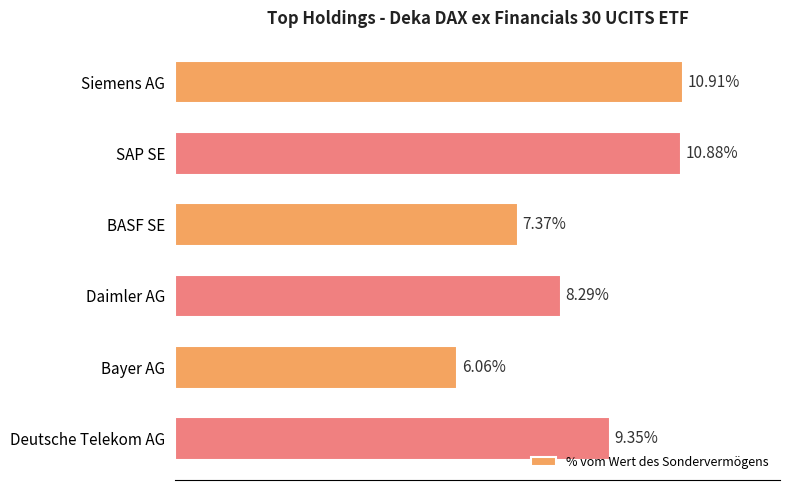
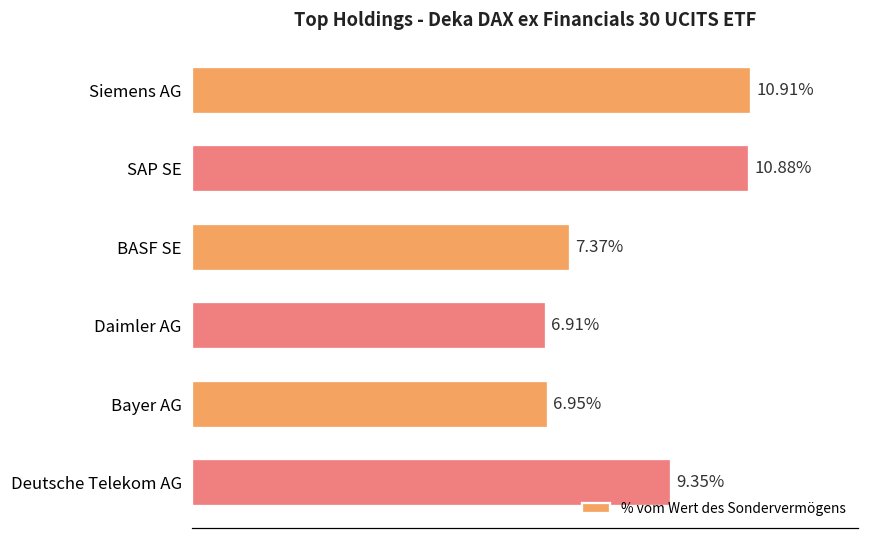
Daimler AG: 8.29% -> 6.91%
Bayer AG: 6.06% -> 6.95%
